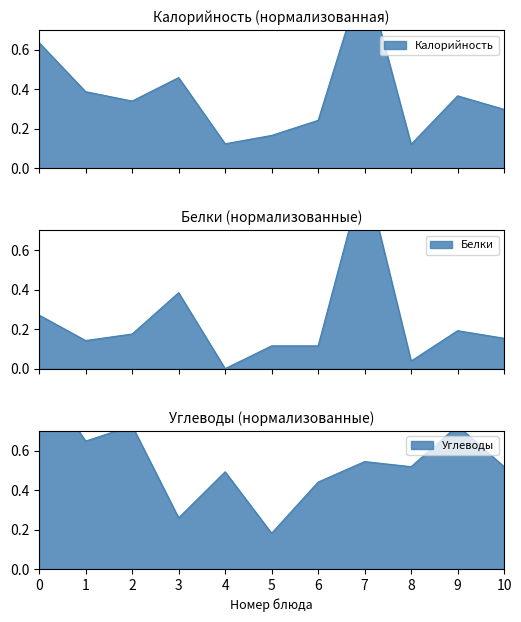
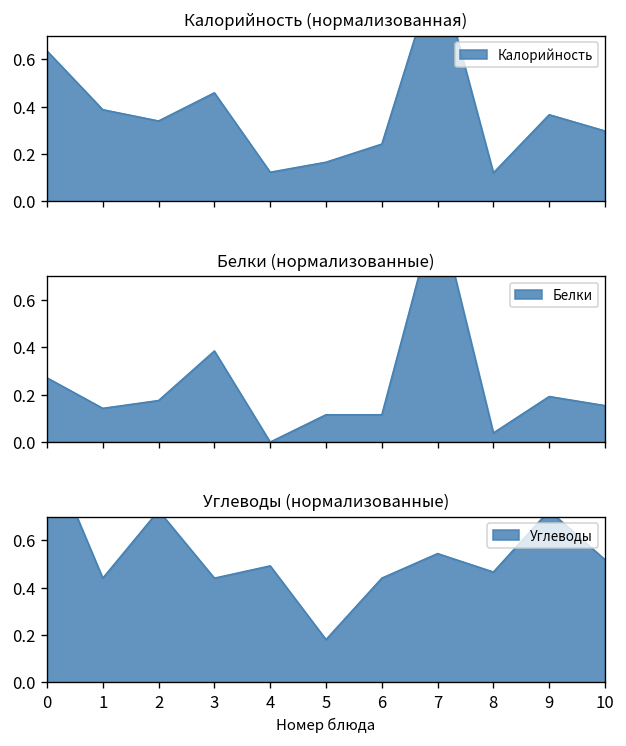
Углеводы (нормализованные), 1: 0.65 -> 0.44
Углеводы (нормализованные), 3: 0.26 -> 0.44
Углеводы (нормализованные), 8: 0.52 -> 0.47
